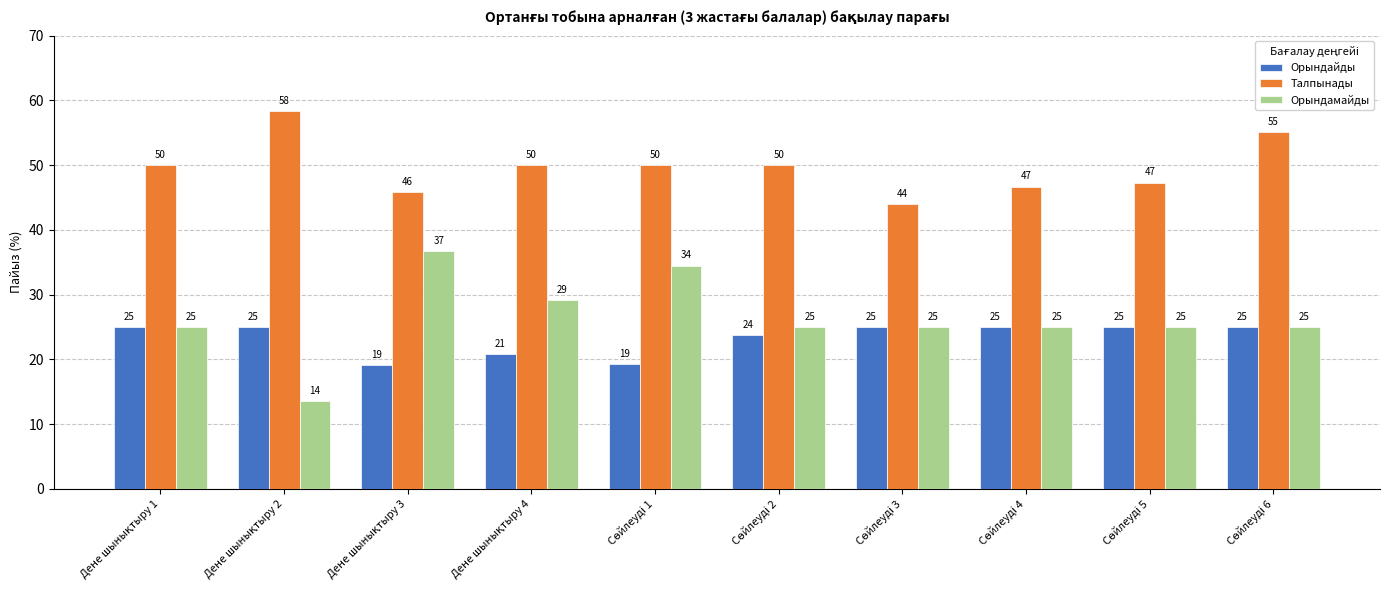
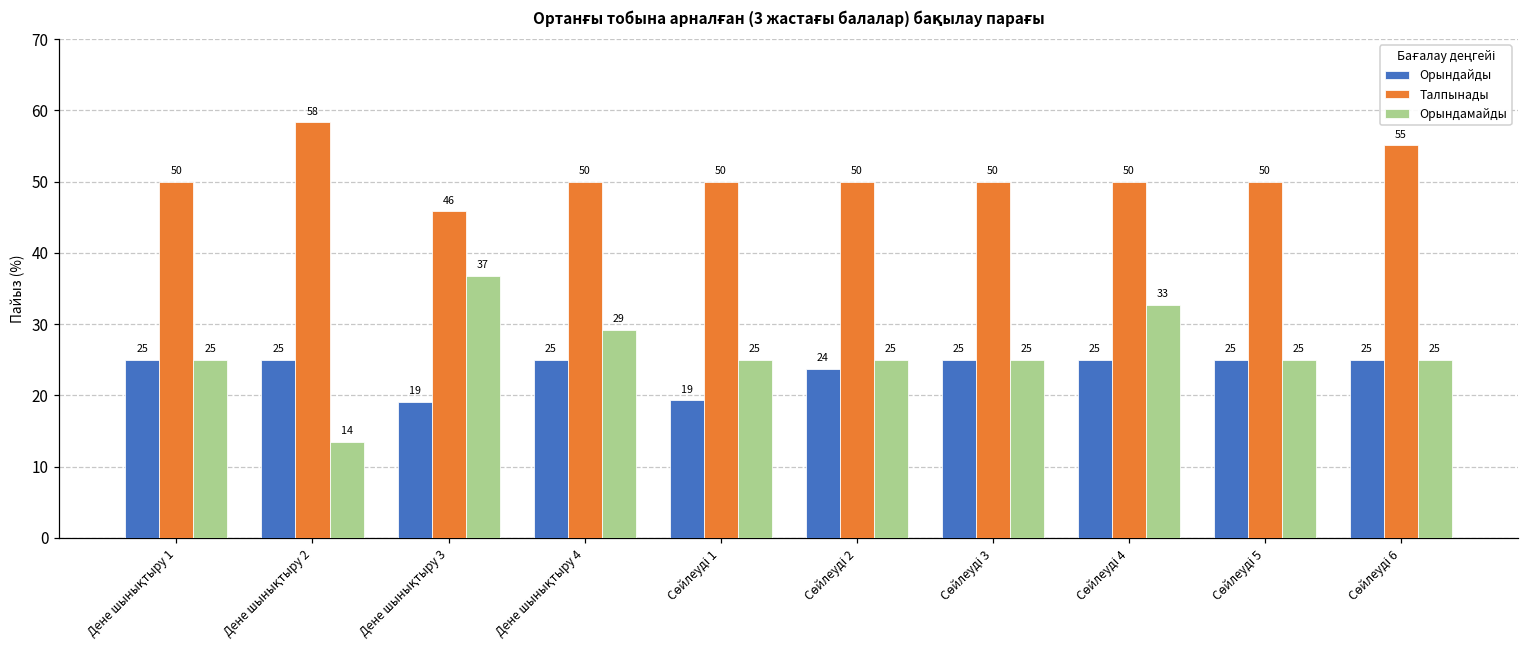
Орындайды, Дене шынықтыру 4: 21 -> 25
Орындамайды, Сөйлеуді 1: 34 -> 25
Талпынады, Сөйлеуді 3: 44 -> 50
Талпынады, Сөйлеуді 4: 47 -> 50
Орындамайды, Сөйлеуді 4: 25 -> 33
Талпынады, Сөйлеуді 5: 47 -> 50
